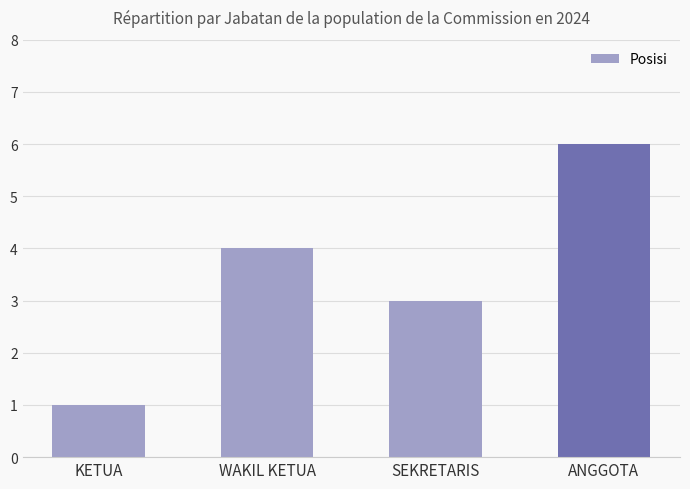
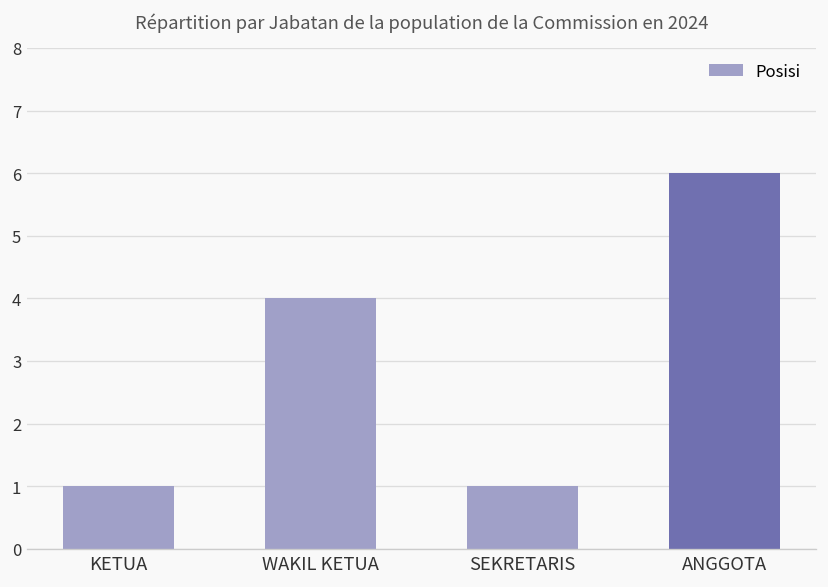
SEKRETARIS: 3 -> 1
